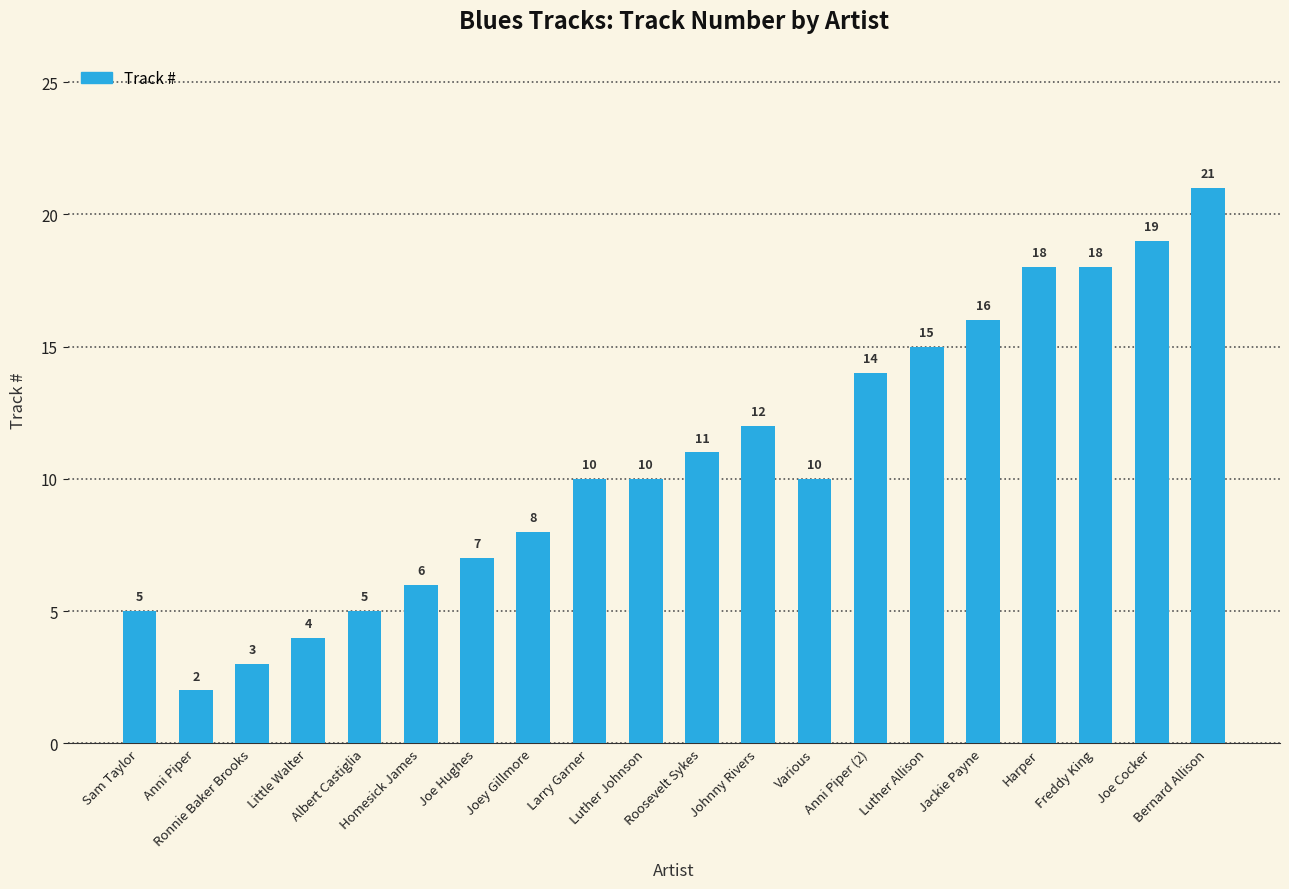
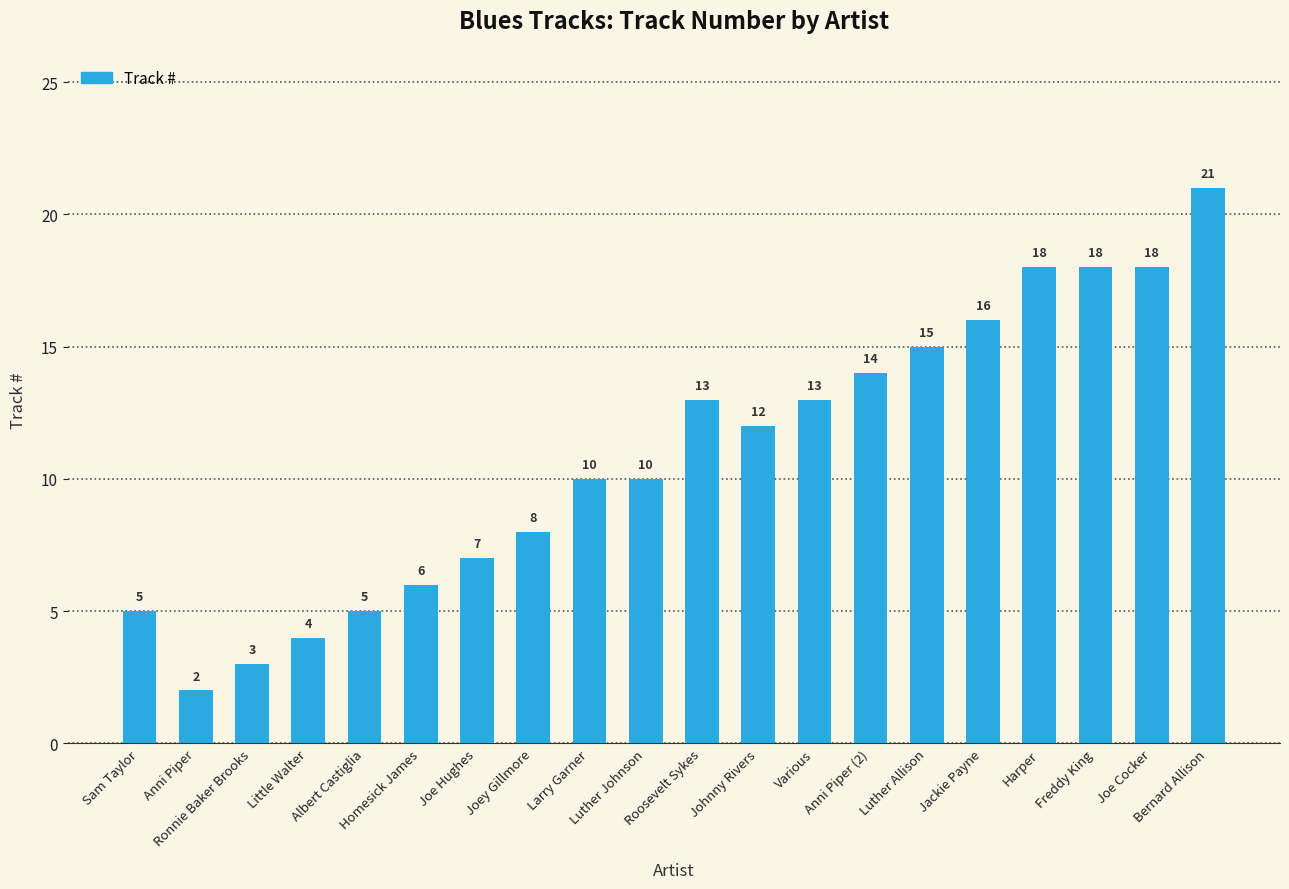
Roosevelt Sykes: 11 -> 13
Various: 10 -> 13
Joe Cocker: 19 -> 18
